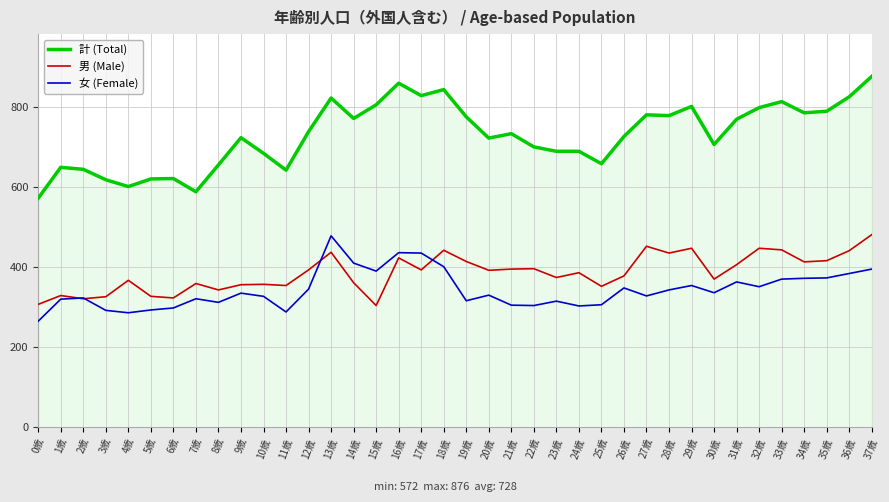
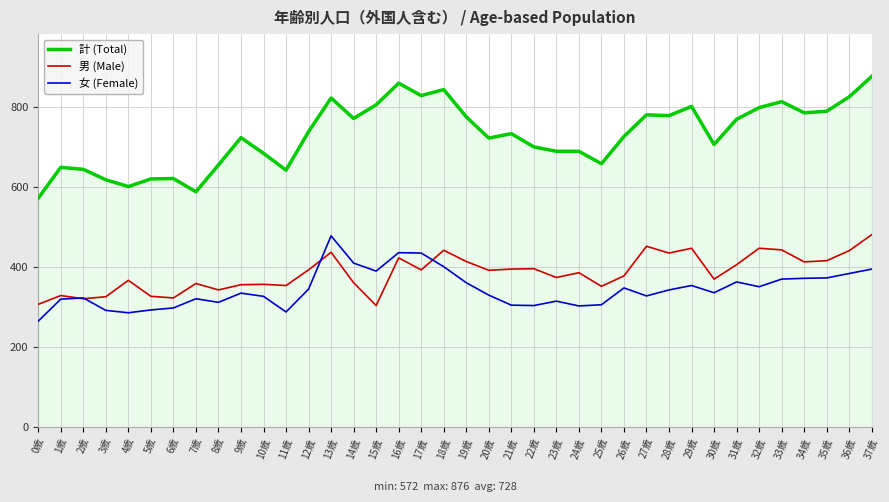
女 (Female), 19歳: 320 -> 360
